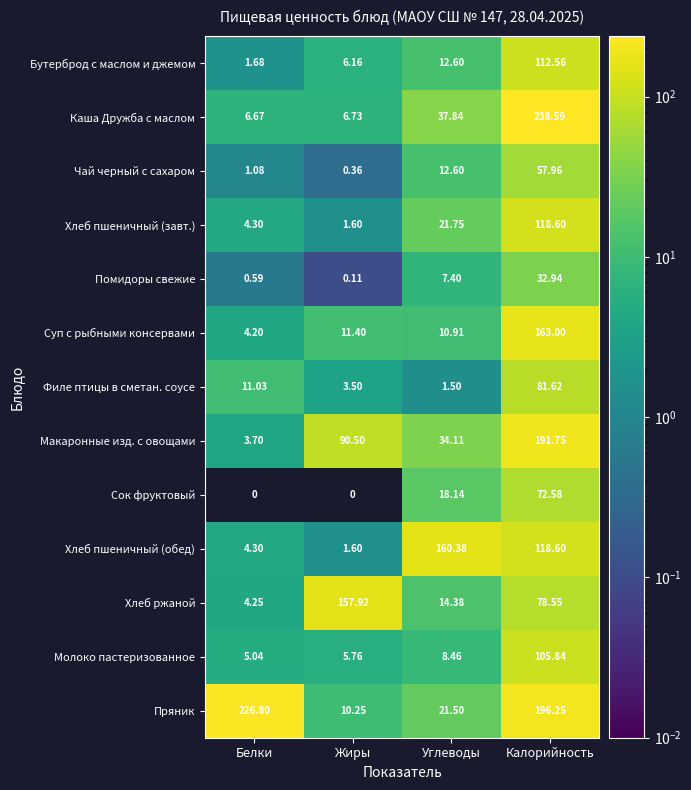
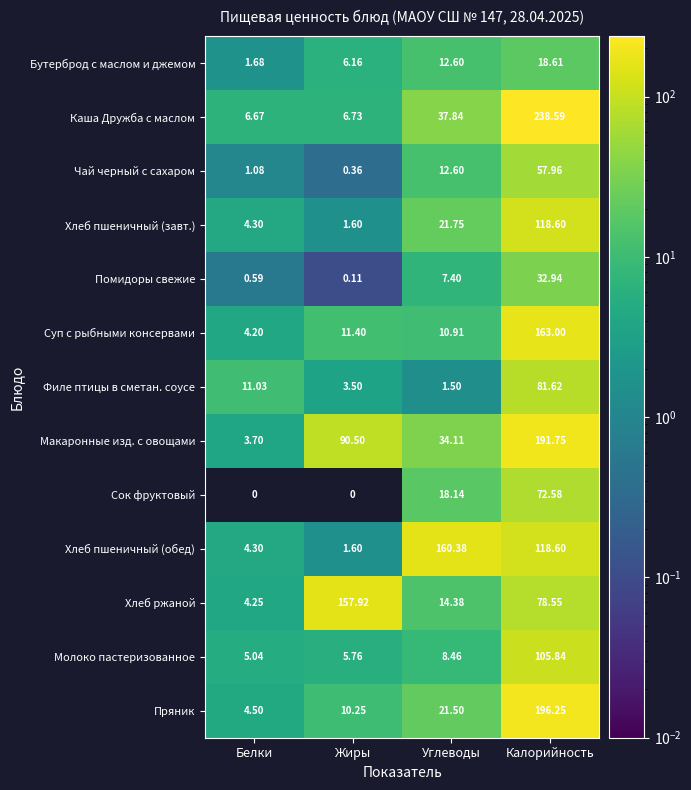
Бутерброд с маслом и джемом, Калорийность: 112.56 -> 18.61
Пряник, Белки: 226.80 -> 4.50
